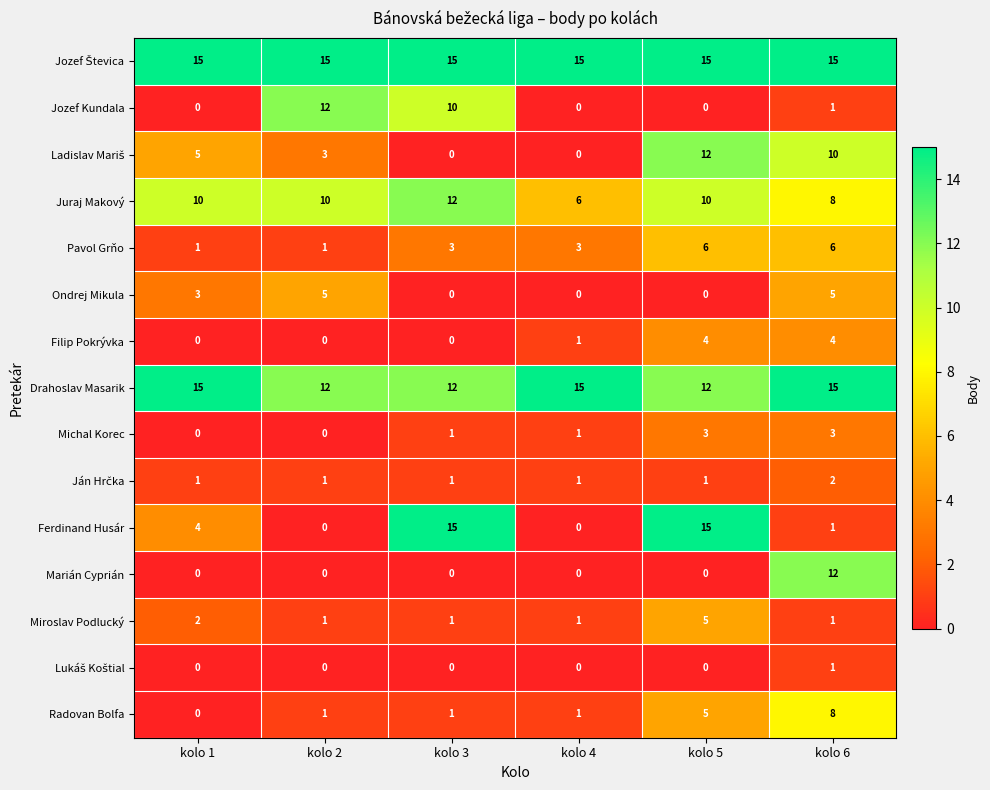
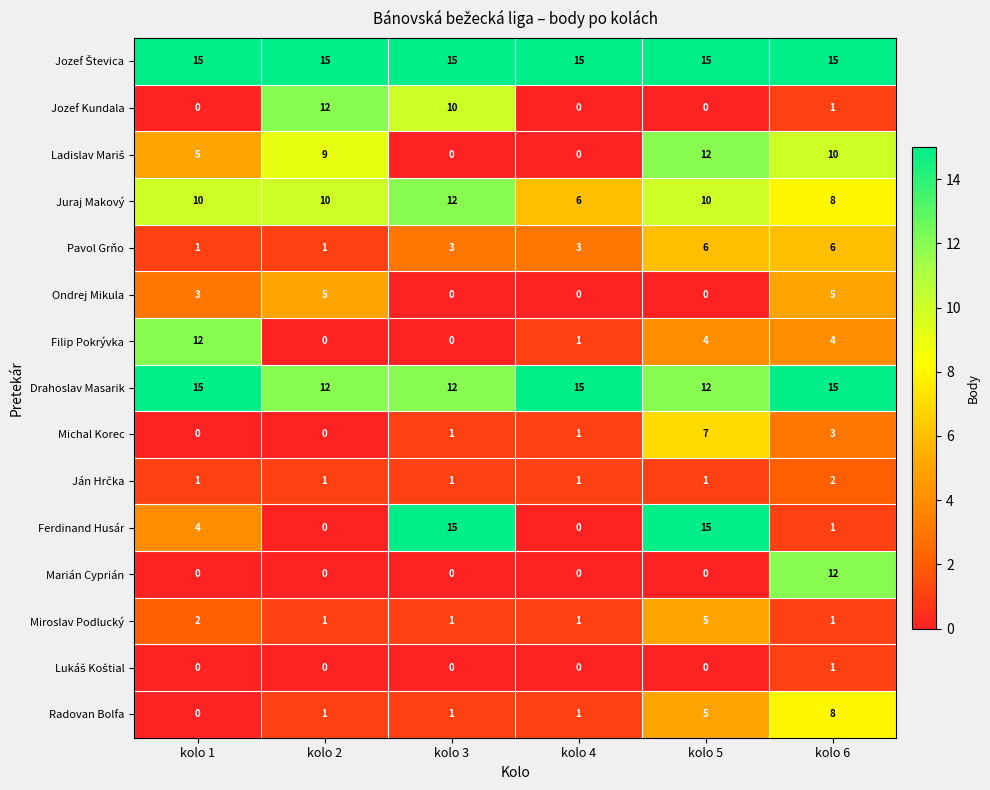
Ladislav Mariš, kolo 2: 3 -> 9
Filip Pokrývka, kolo 1: 0 -> 12
Michal Korec, kolo 5: 3 -> 7
